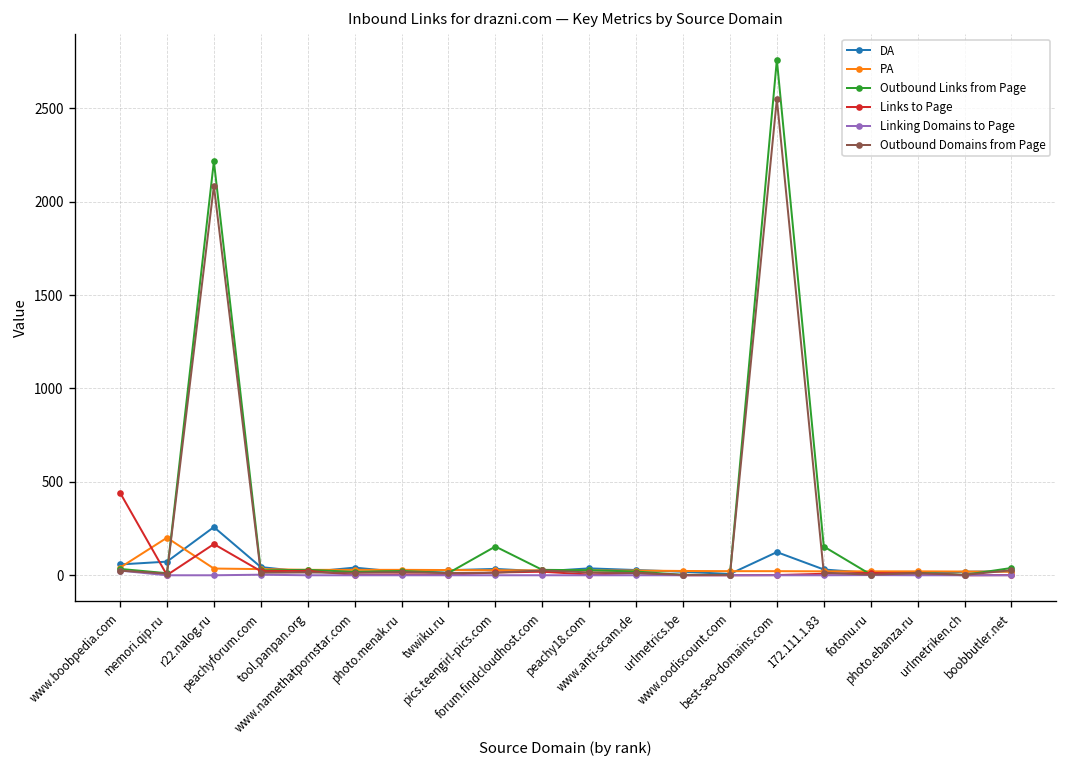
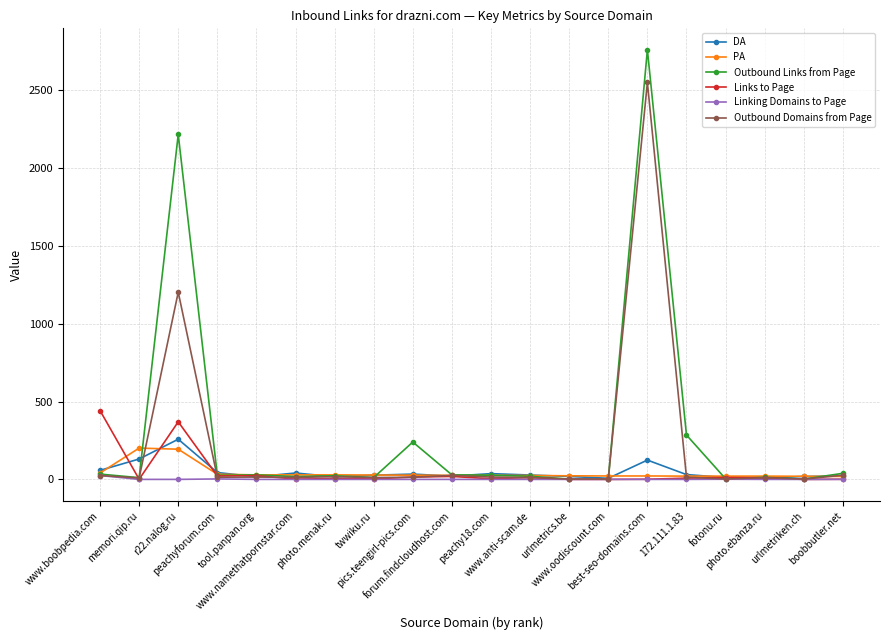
DA, memori.qip.ru: 70 -> 130
PA, r22.nalog.ru: 40 -> 190
Links to Page, r22.nalog.ru: 170 -> 370
Outbound Domains from Page, r22.nalog.ru: 2090 -> 1200
Outbound Links from Page, pics.teengirl-pics.com: 150 -> 240
Outbound Links from Page, 172.111.1.83: 150 -> 290
